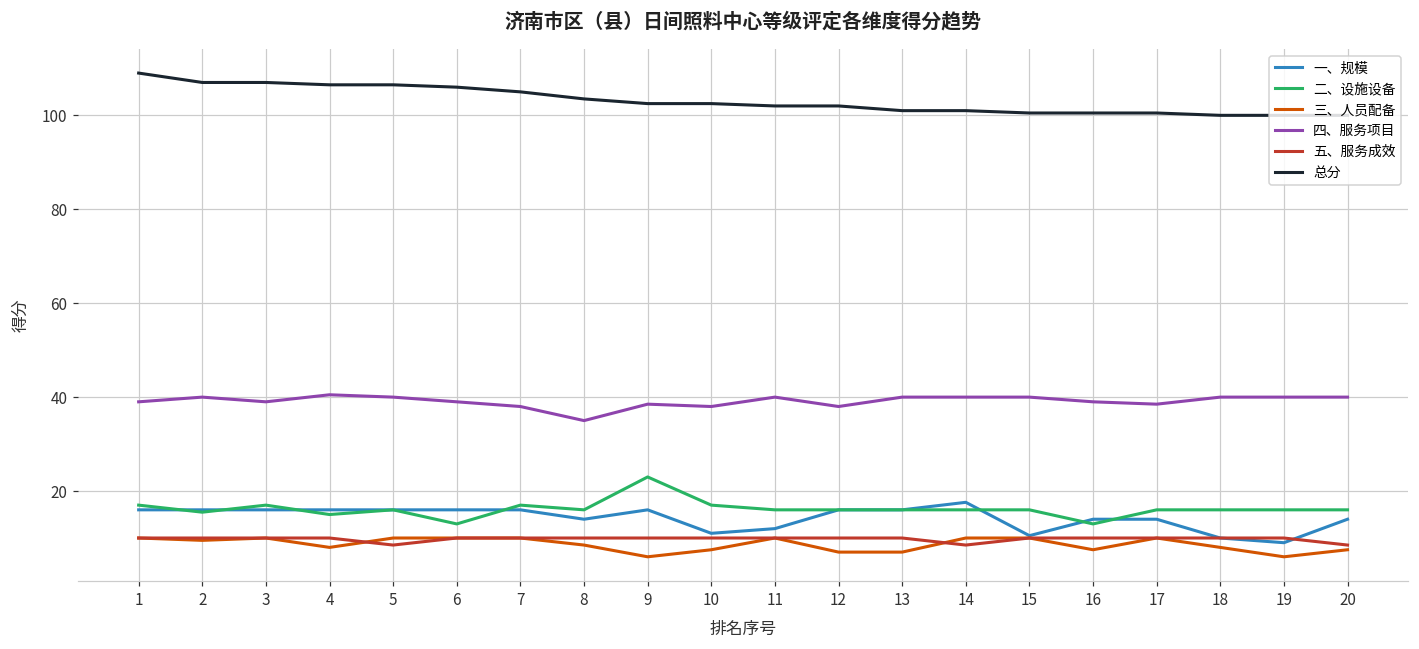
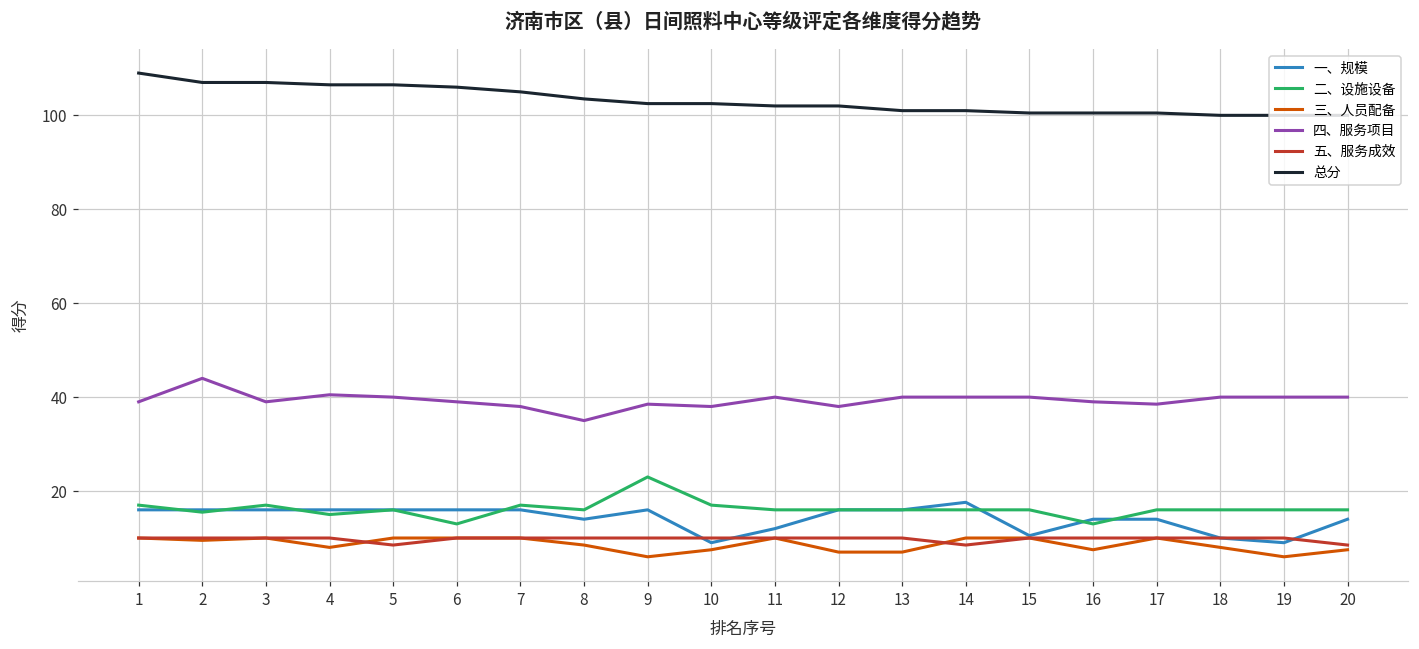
四、服务项目, 2: 40 -> 44
一、规模, 10: 11 -> 9
